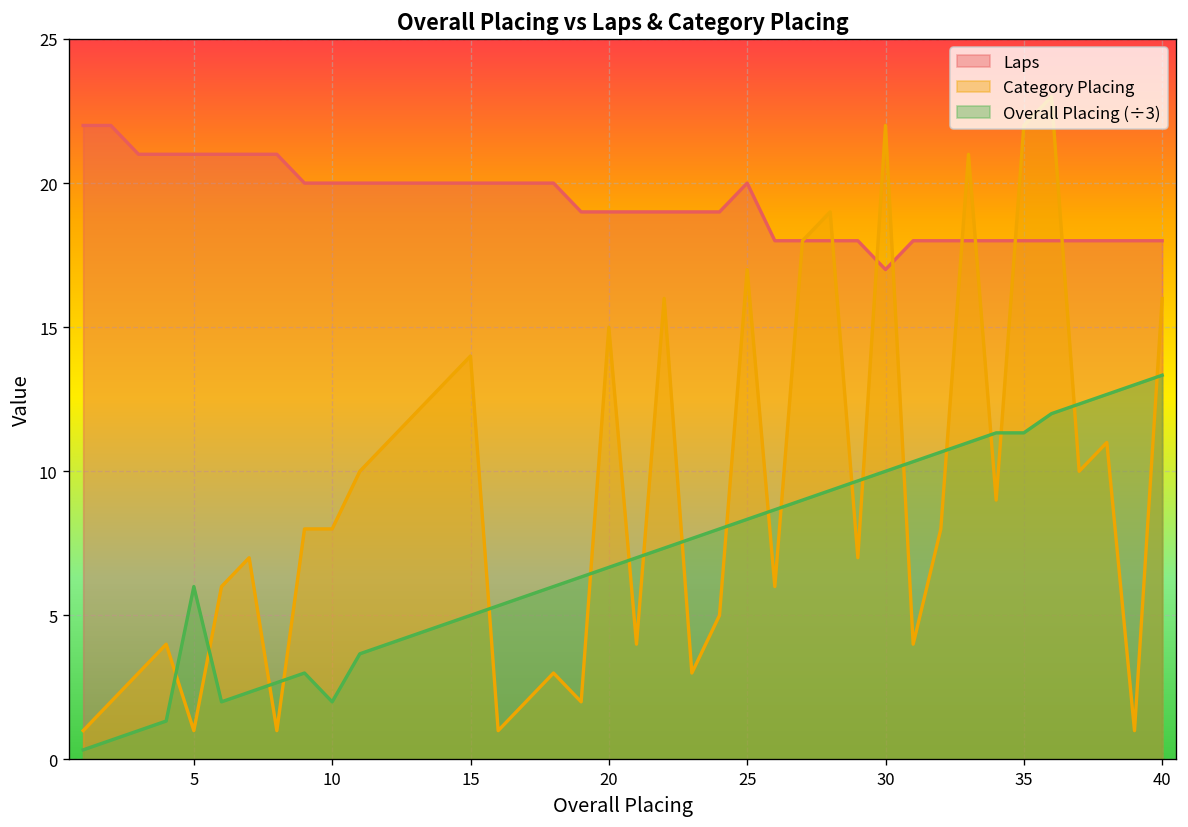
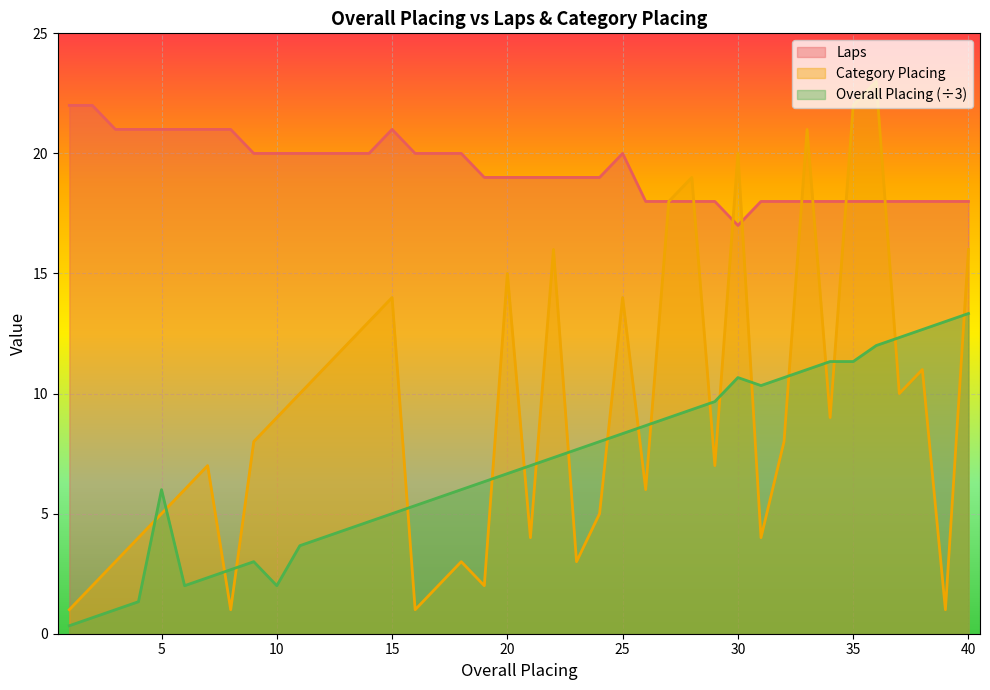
Category Placing, 5: 1 -> 5
Category Placing, 10: 8 -> 9
Laps, 15: 20 -> 21
Category Placing, 25: 17 -> 14
Category Placing, 30: 22 -> 20
Overall Placing (÷3), 30: 10.0 -> 10.7
